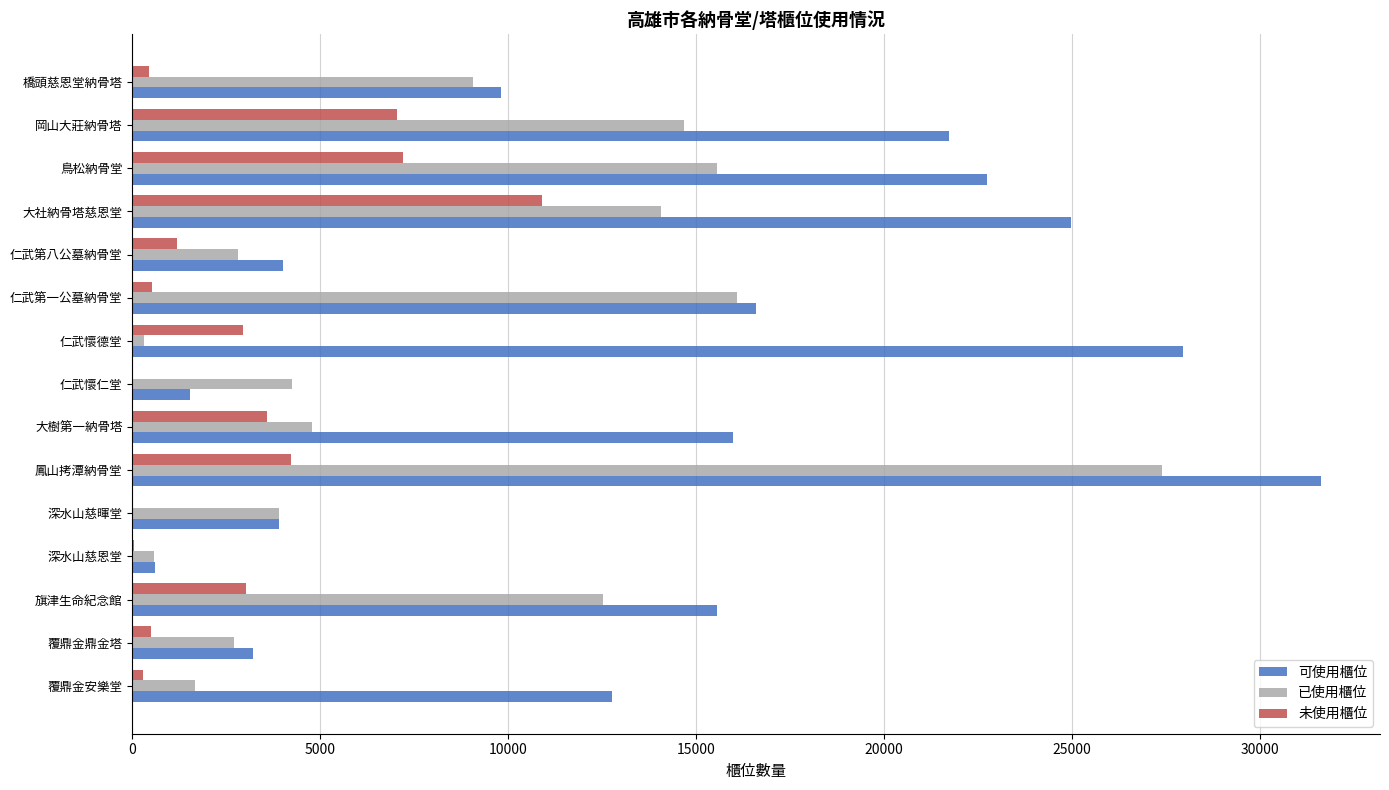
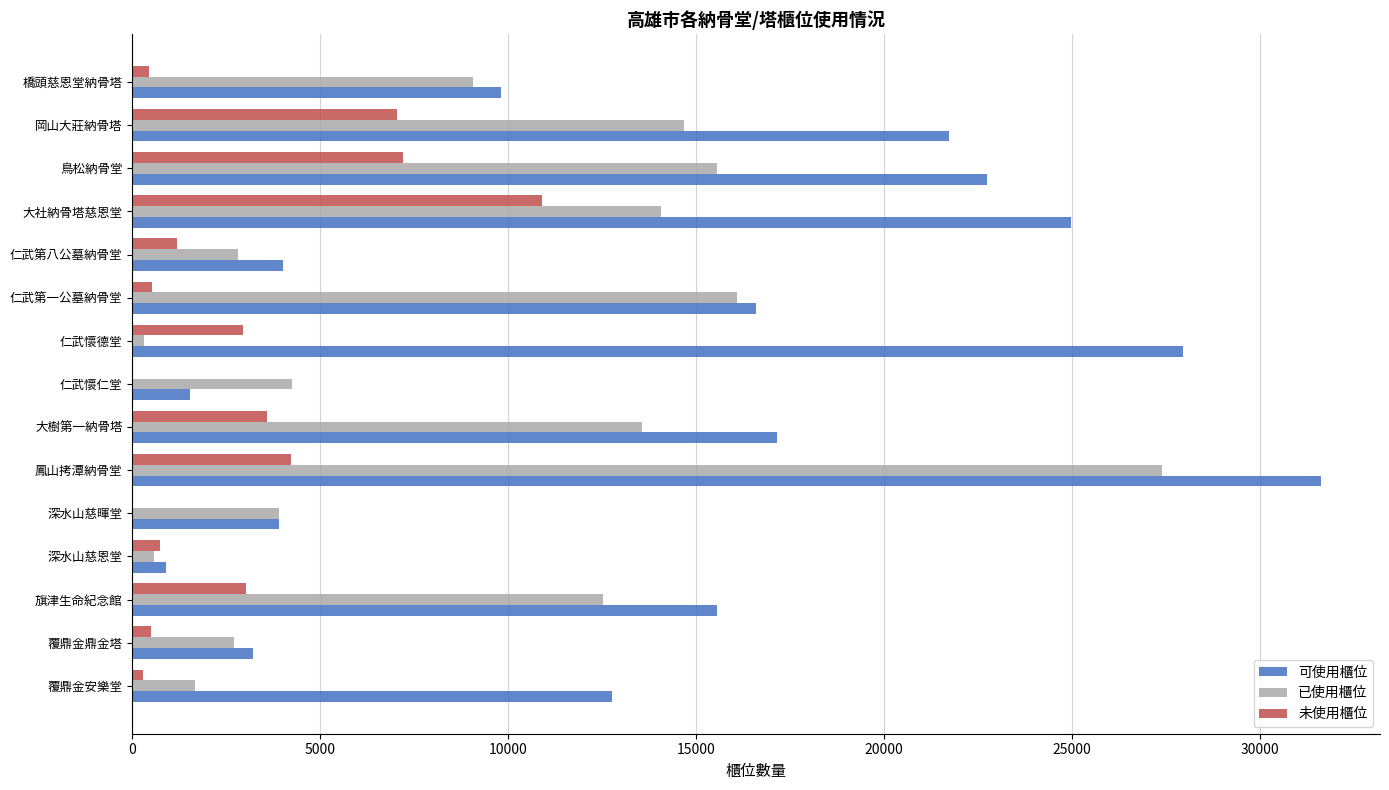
已使用櫃位, 大樹第一納骨塔: 4800 -> 13600
可使用櫃位, 大樹第一納骨塔: 16000 -> 17200
未使用櫃位, 深水山慈恩堂: 0 -> 700
可使用櫃位, 深水山慈恩堂: 600 -> 900
